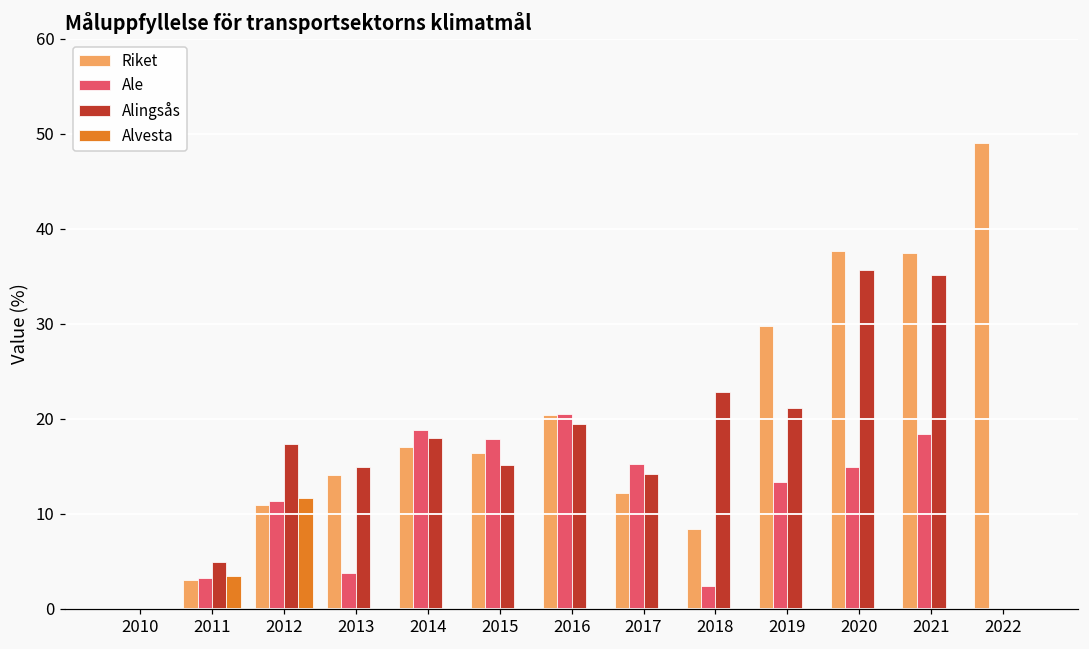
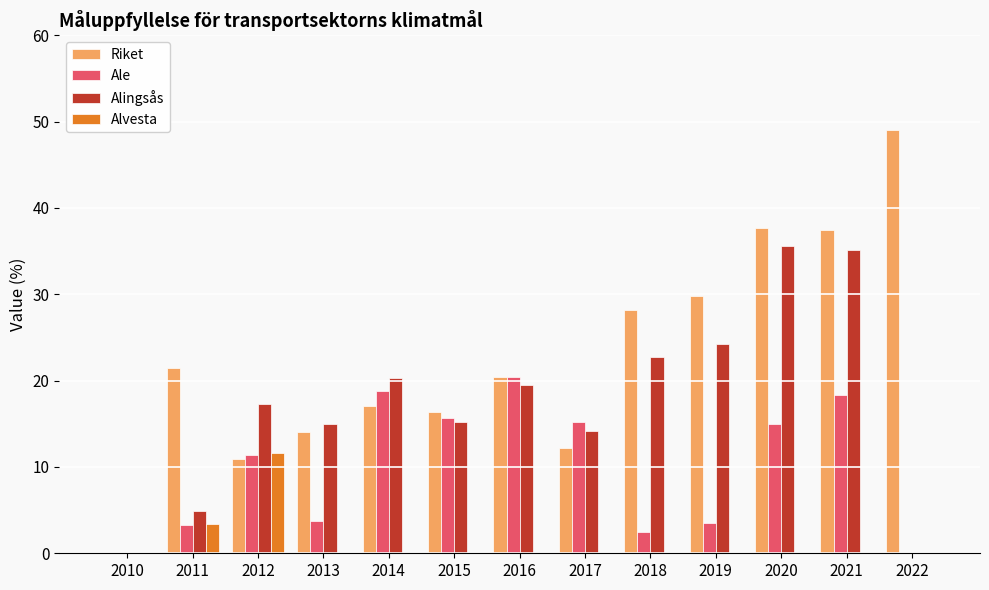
Riket, 2011: 3 -> 21
Alingsås, 2014: 18 -> 20
Ale, 2015: 18 -> 16
Riket, 2018: 8 -> 28
Ale, 2019: 13 -> 3
Alingsås, 2019: 21 -> 24
